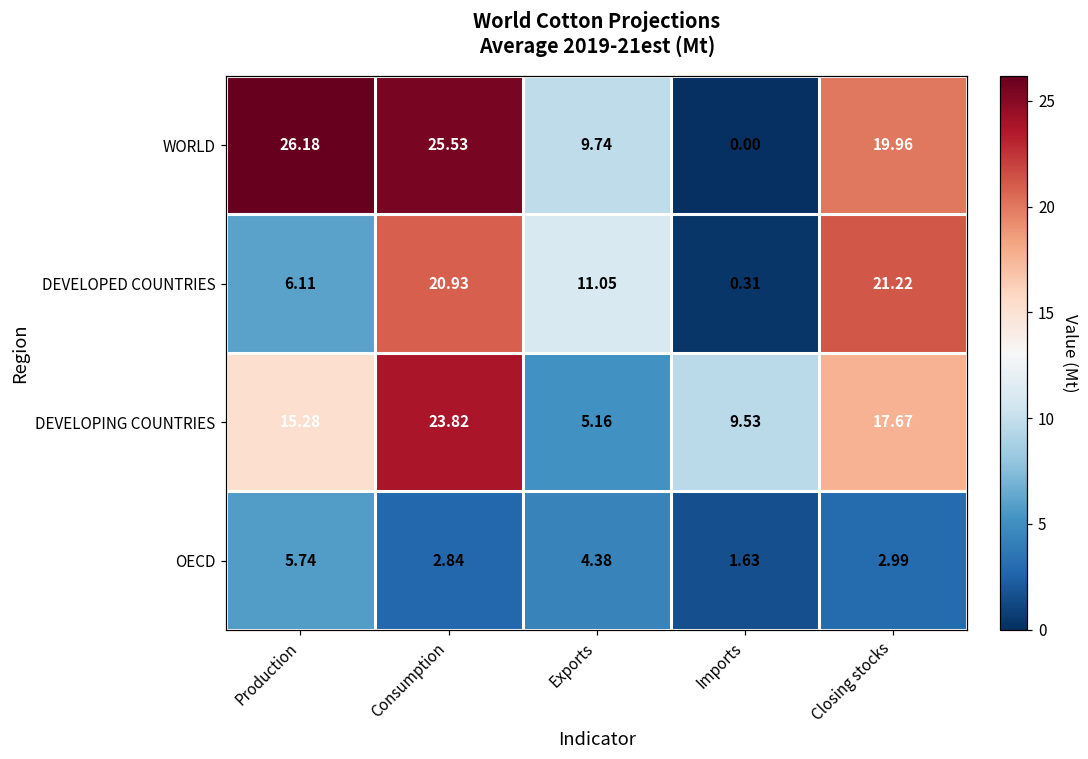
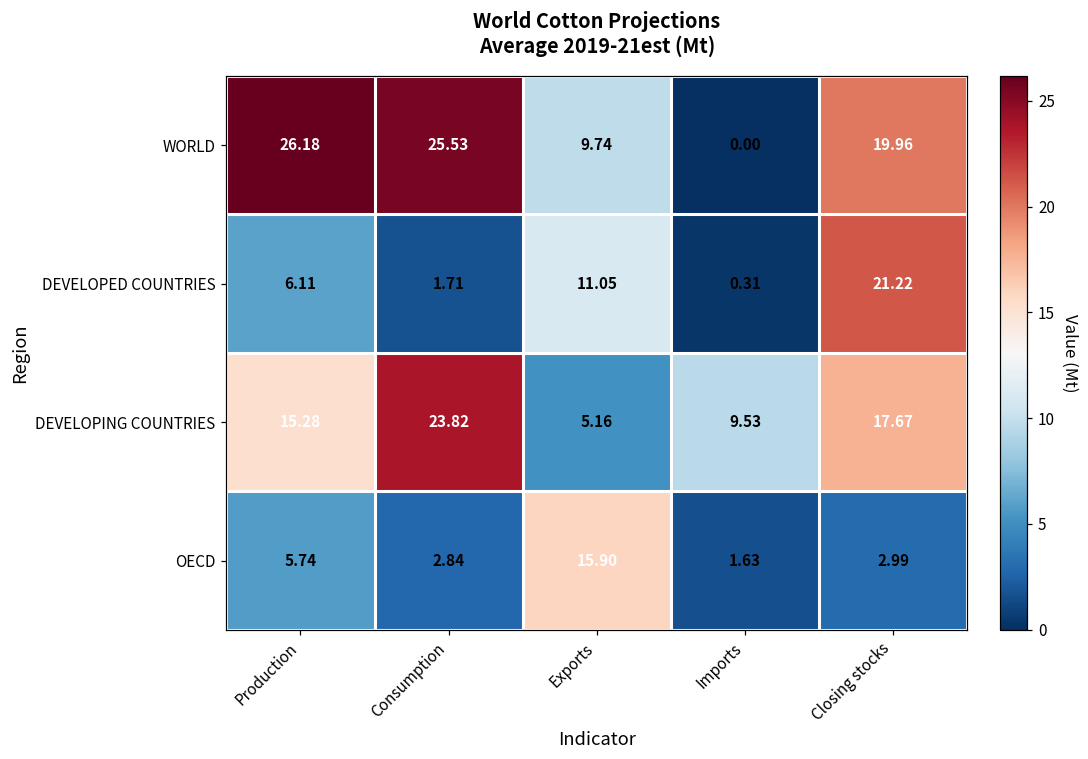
DEVELOPED COUNTRIES, Consumption: 20.93 -> 1.71
OECD, Exports: 4.38 -> 15.90
